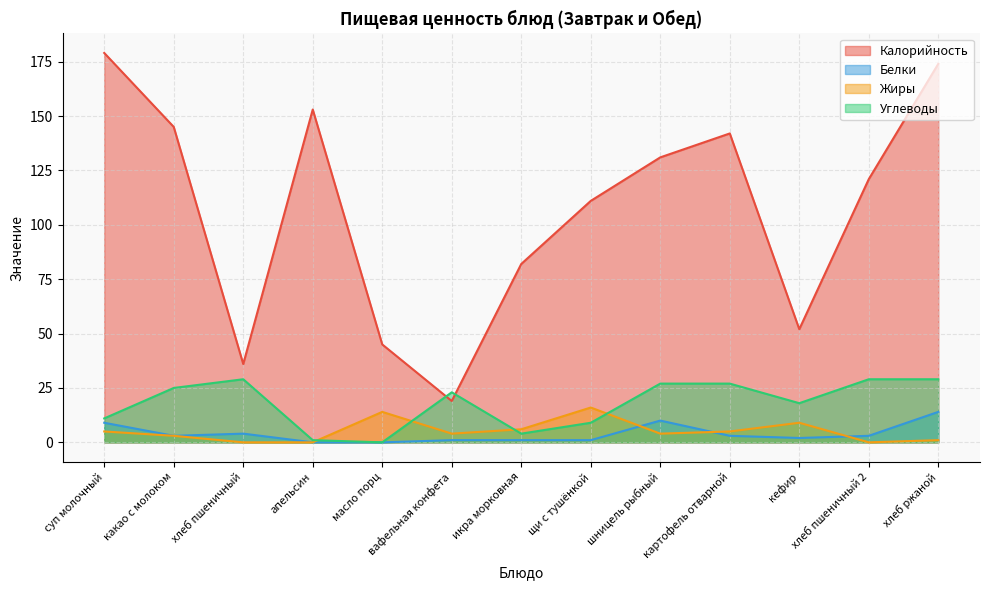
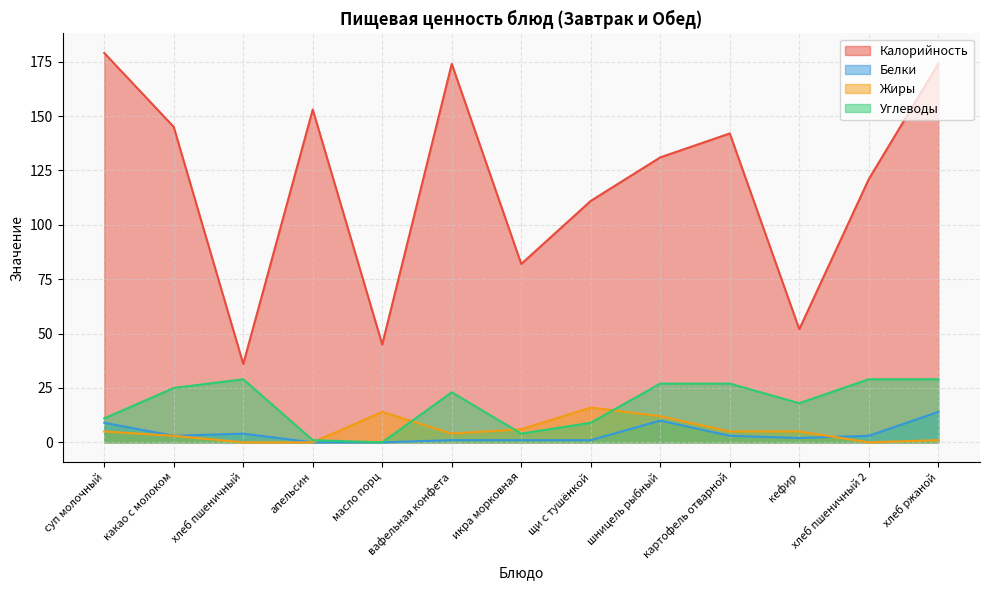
Калорийность, вафельная конфета: 19 -> 174
Жиры, шницель рыбный: 4 -> 12
Жиры, кефир: 9 -> 5
